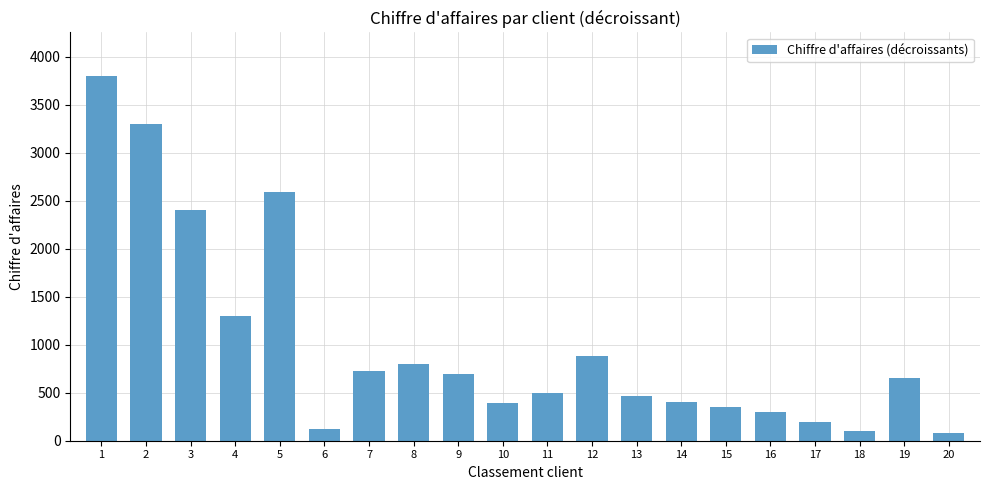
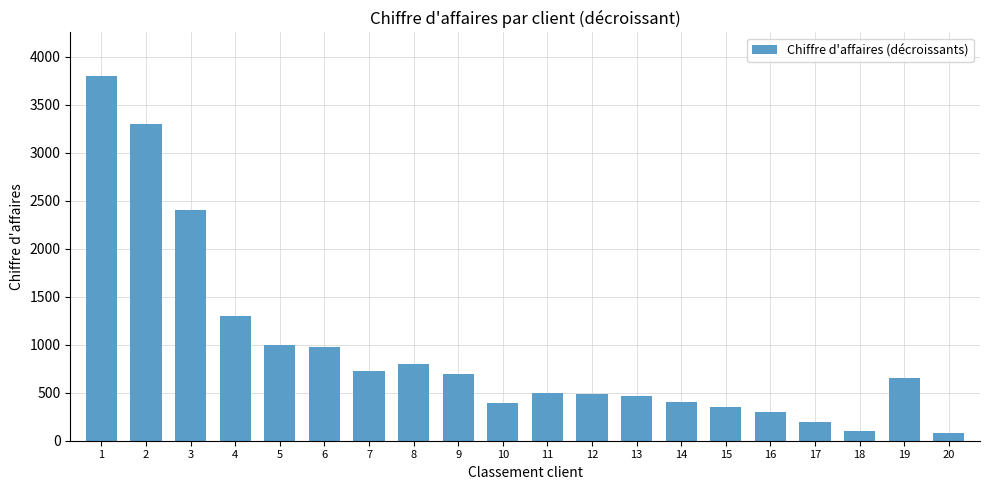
5: 2600 -> 1000
6: 100 -> 1000
12: 900 -> 500
